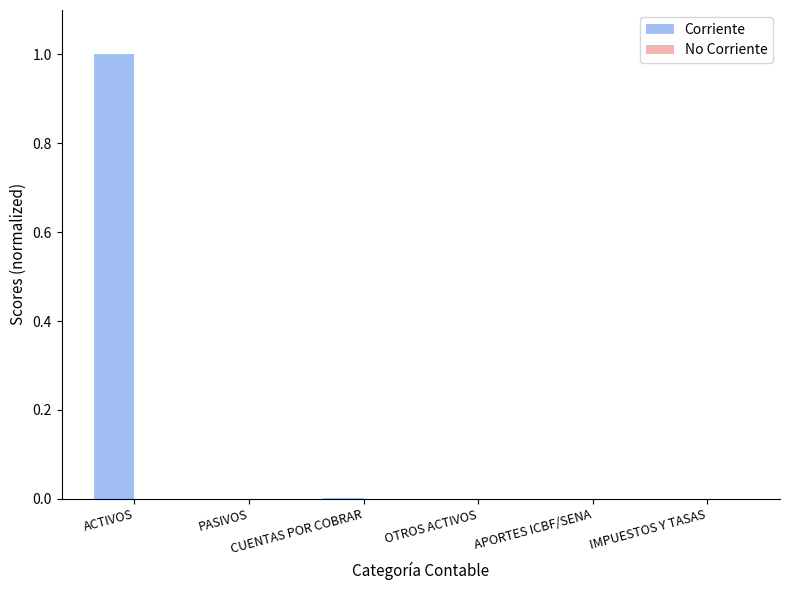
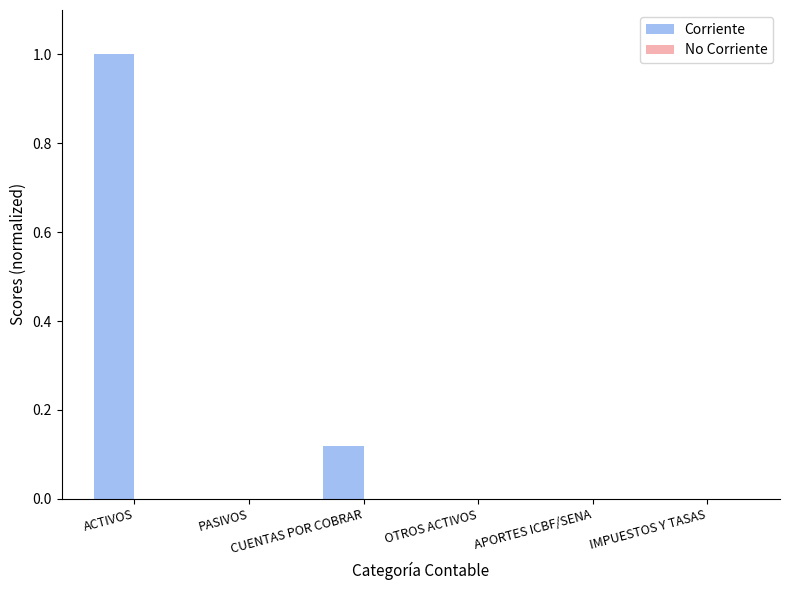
Corriente, CUENTAS POR COBRAR: 0.00 -> 0.12
